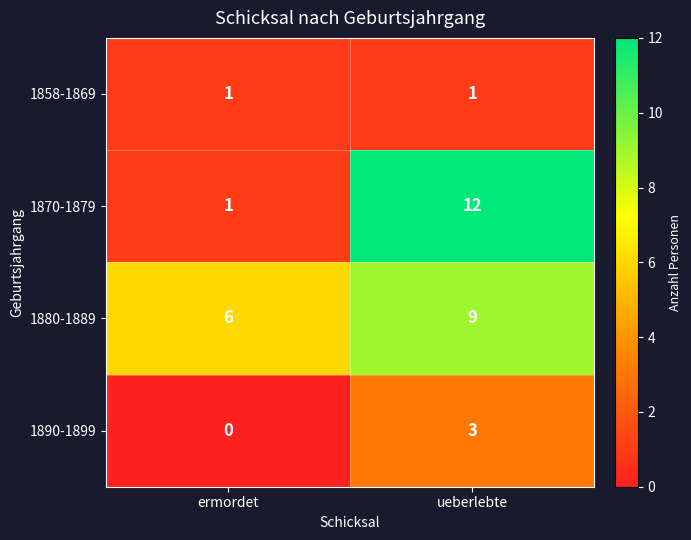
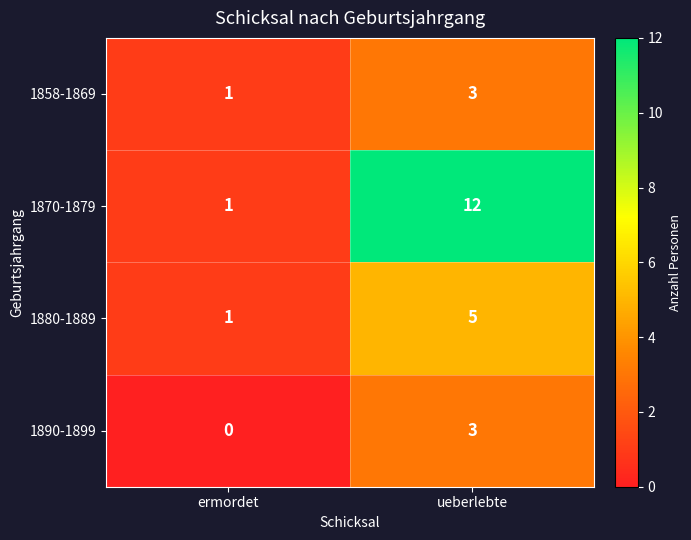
1858-1869, ueberlebte: 1 -> 3
1880-1889, ermordet: 6 -> 1
1880-1889, ueberlebte: 9 -> 5
